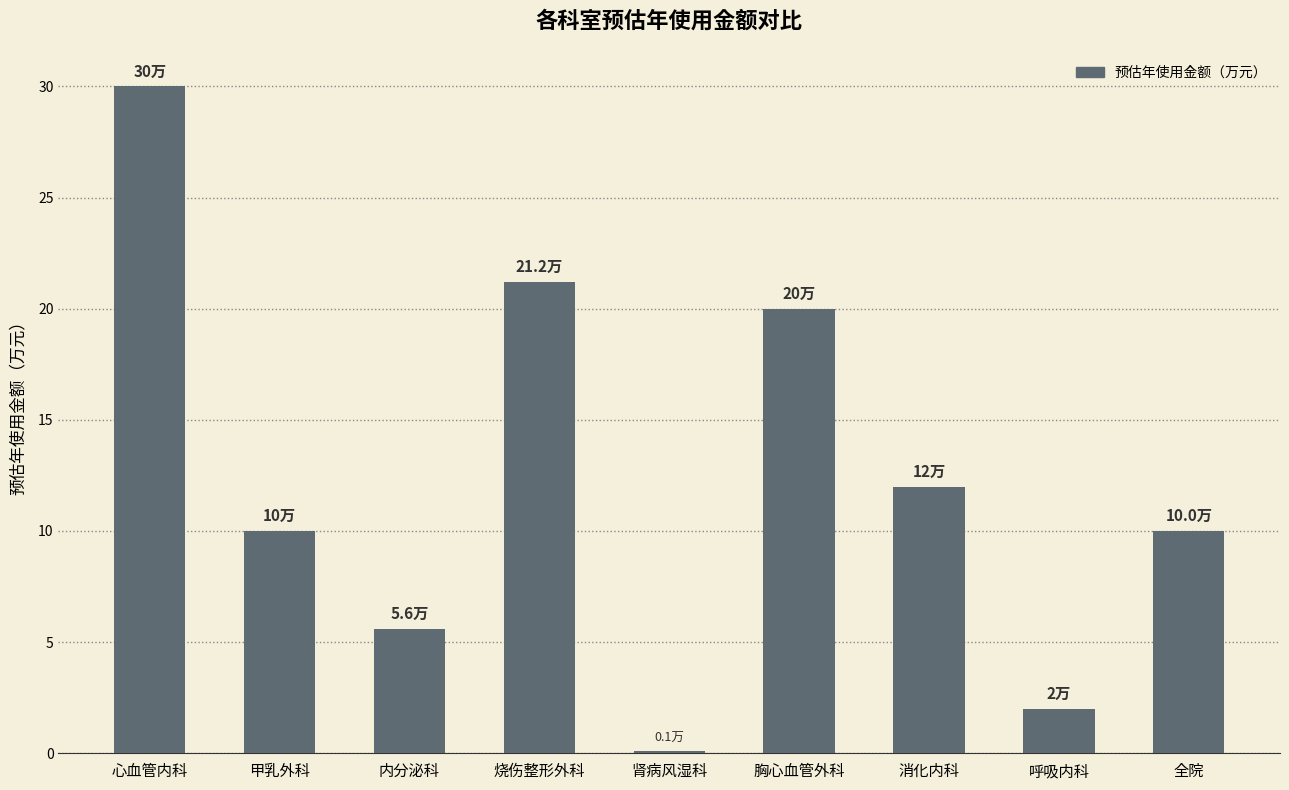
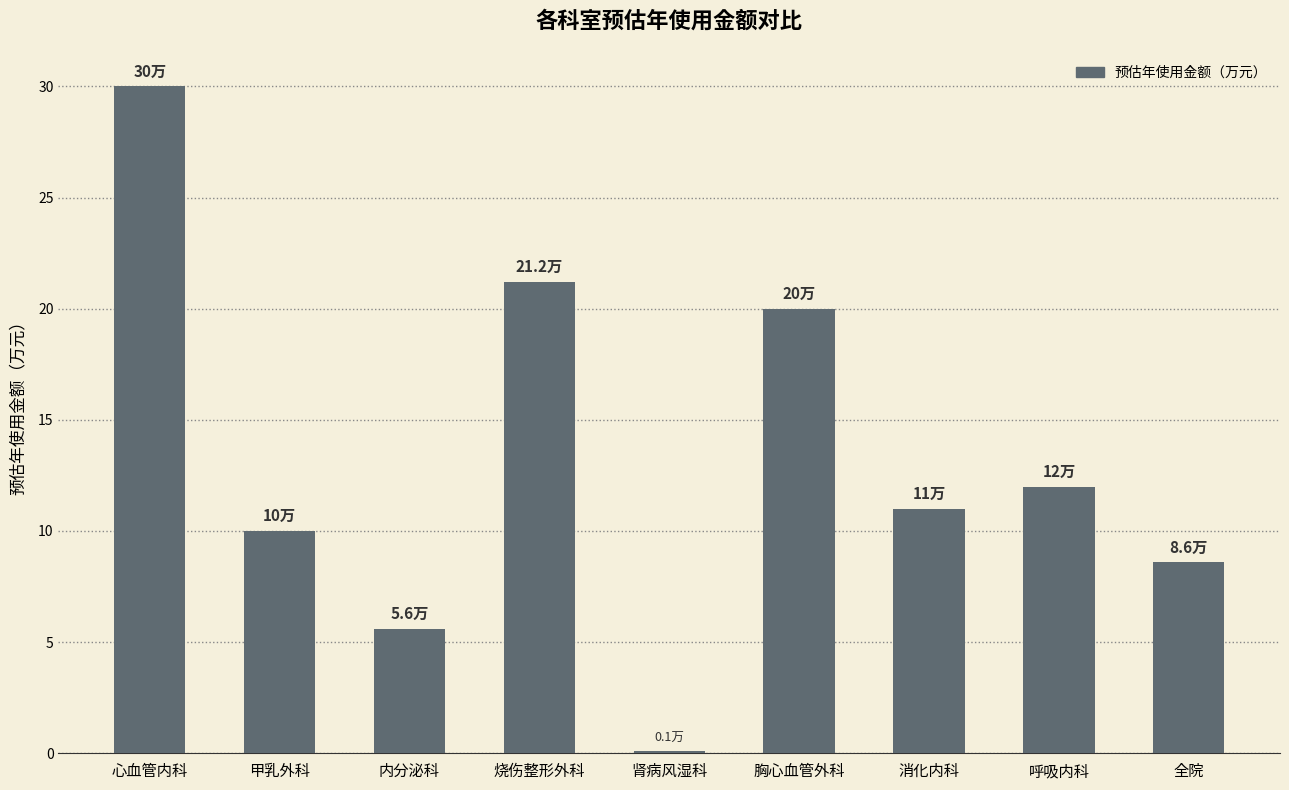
消化内科: 12万 -> 11万
呼吸内科: 2万 -> 12万
全院: 10.0万 -> 8.6万
